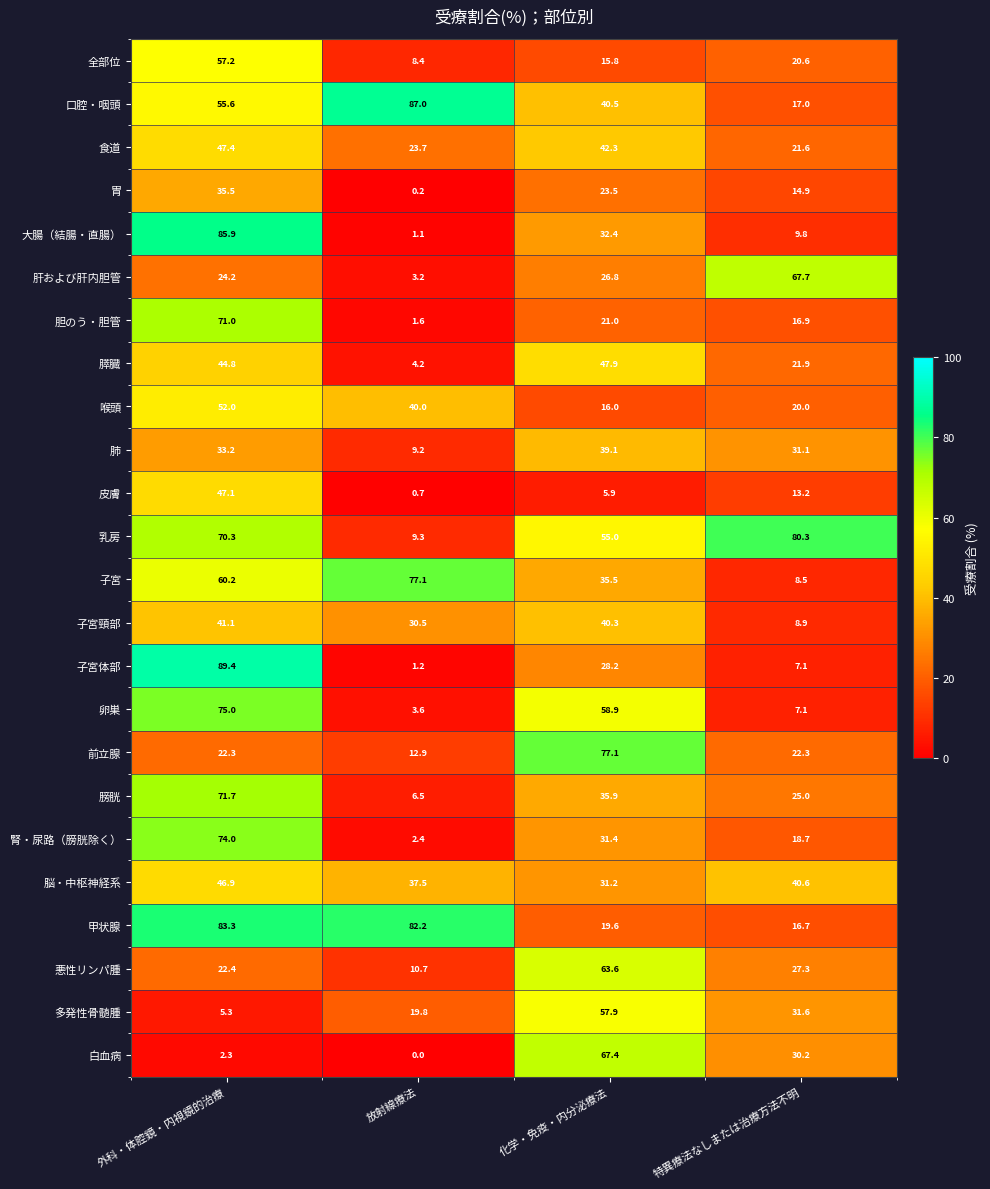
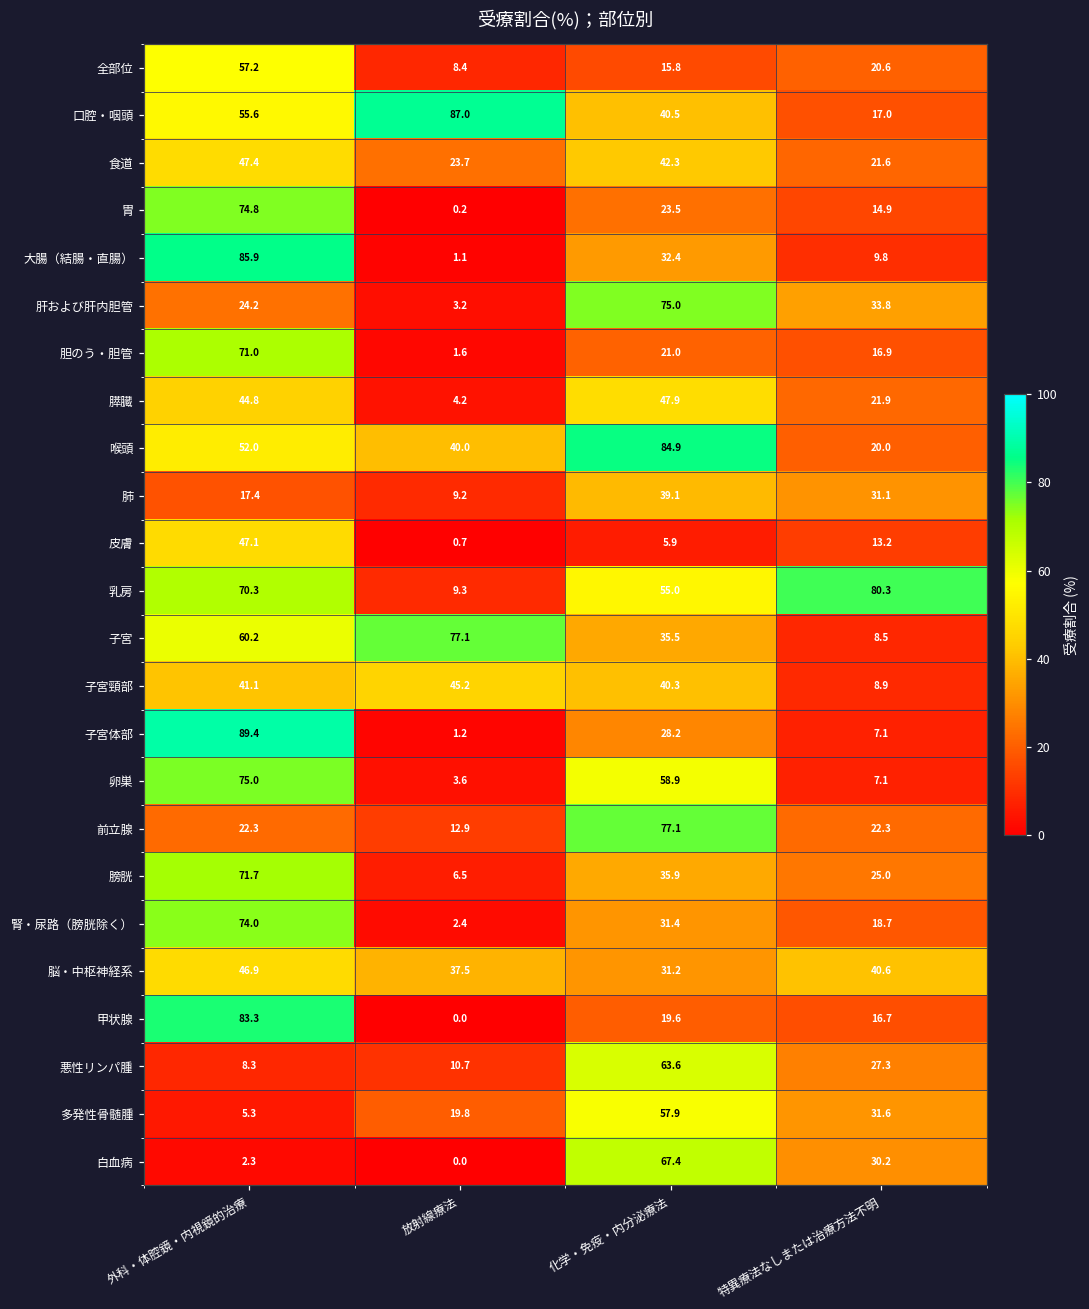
胃, 外科・体腔鏡・内視鏡的治療: 35.5 -> 74.8
肝および肝内胆管, 化学・免疫・内分泌療法: 26.8 -> 75.0
肝および肝内胆管, 特異療法なしまたは治療方法不明: 67.7 -> 33.8
喉頭, 化学・免疫・内分泌療法: 16.0 -> 84.9
肺, 外科・体腔鏡・内視鏡的治療: 33.2 -> 17.4
子宮頸部, 放射線療法: 30.5 -> 45.2
甲状腺, 放射線療法: 82.2 -> 0.0
悪性リンパ腫, 外科・体腔鏡・内視鏡的治療: 22.4 -> 8.3
